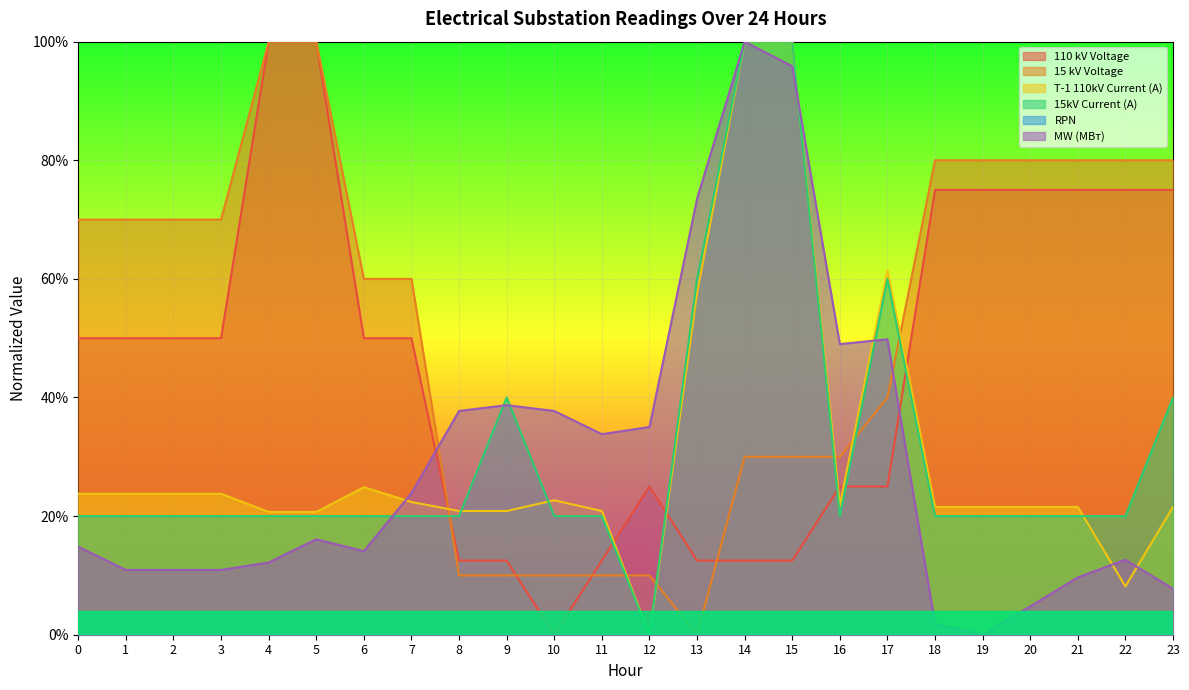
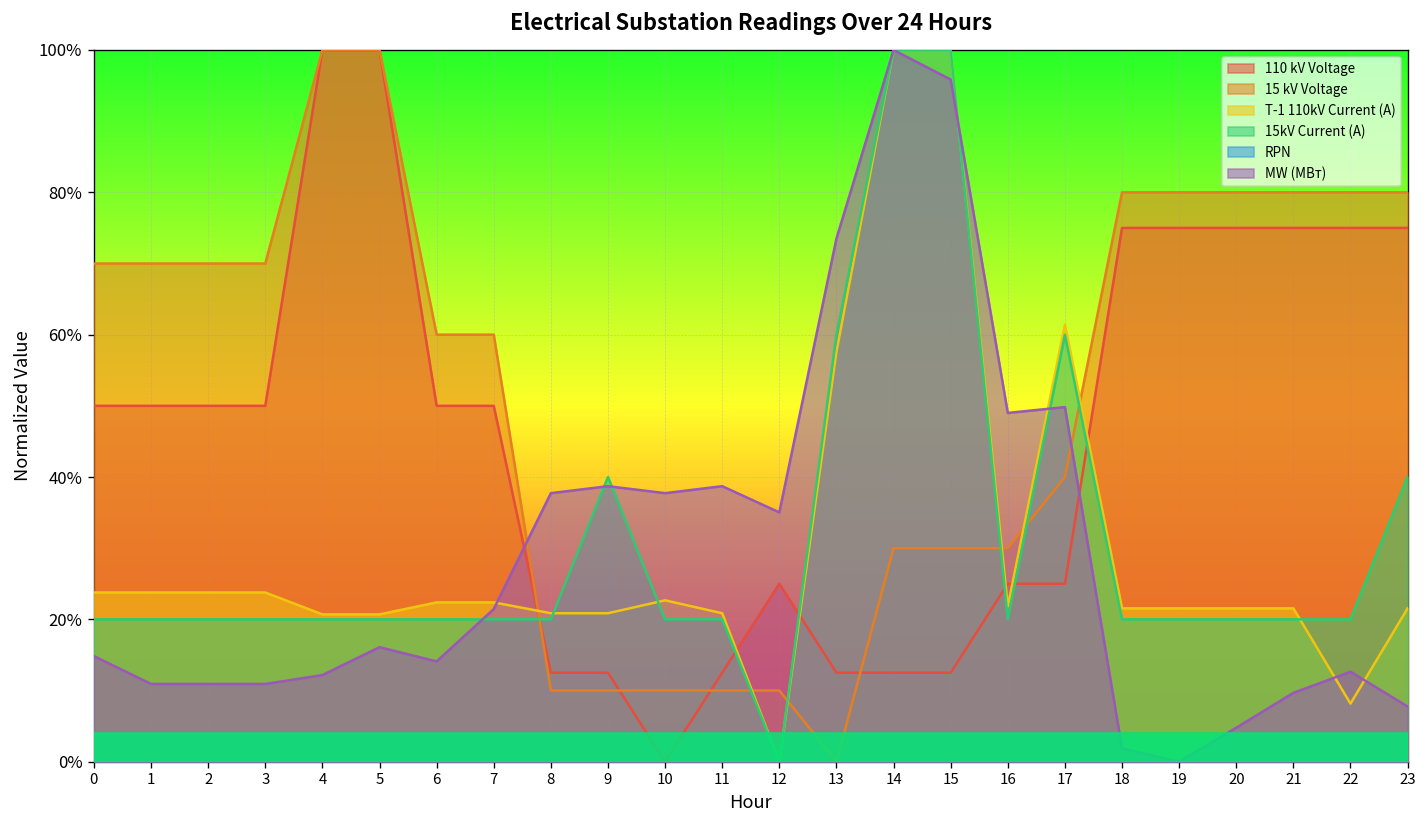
T-1 110kV Current (A), 6: 25% -> 22%
MW (МВт), 7: 24% -> 21%
MW (МВт), 11: 34% -> 39%
